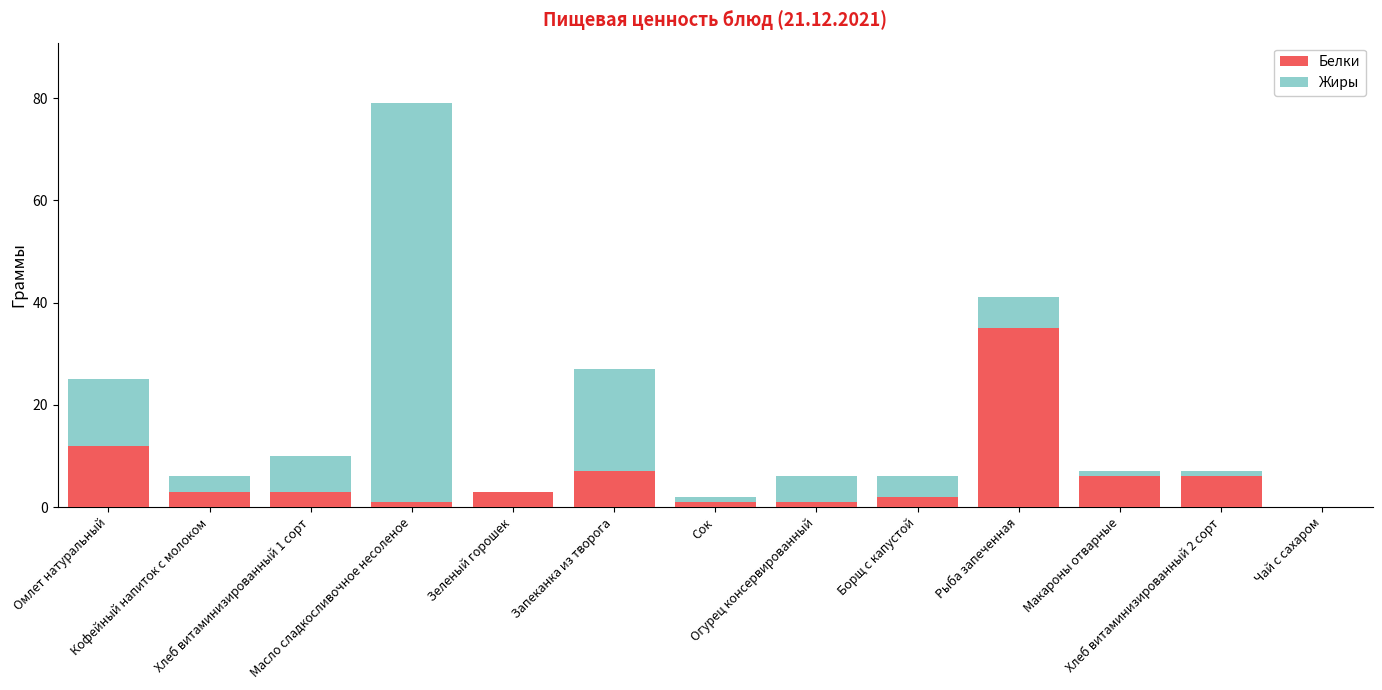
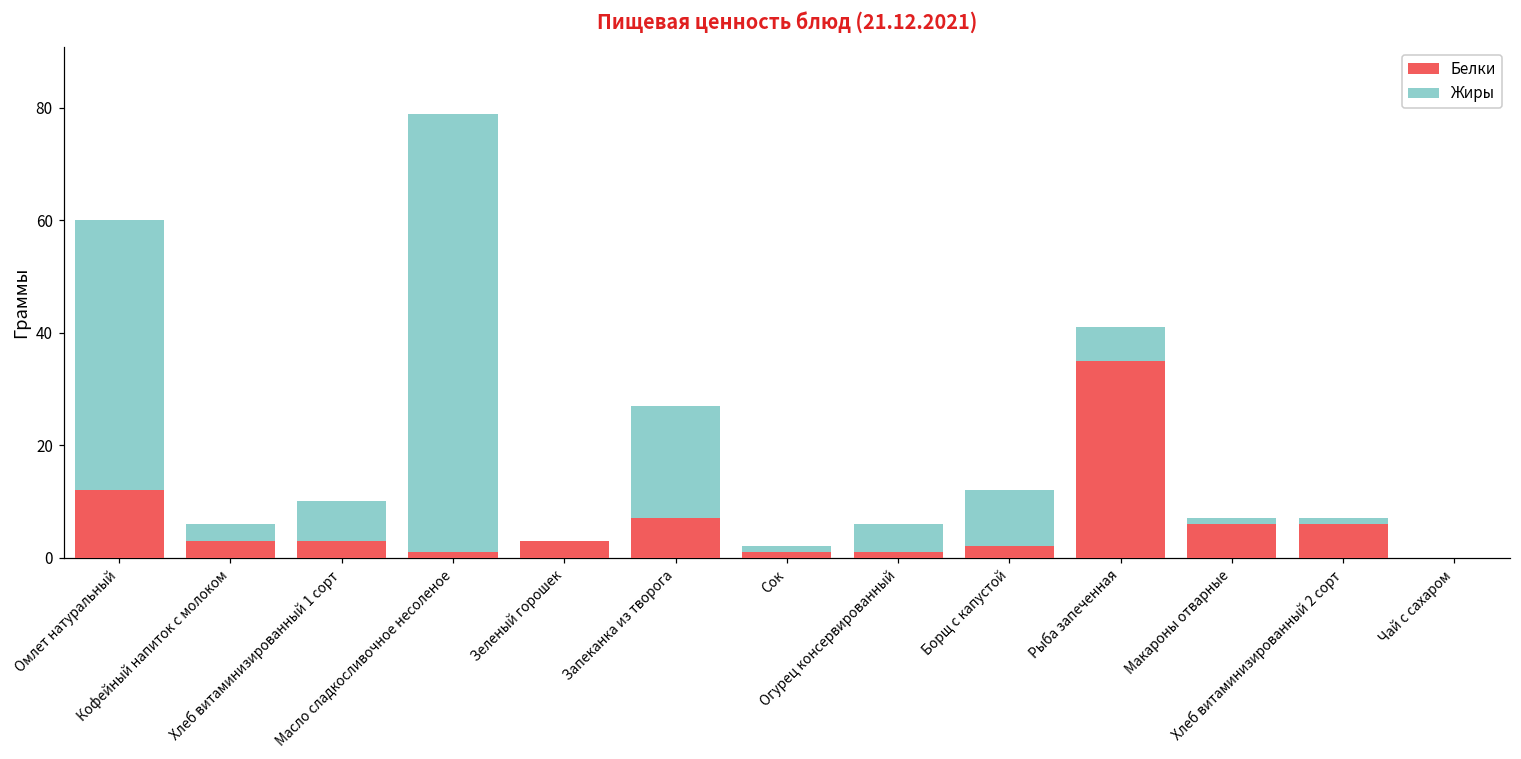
Жиры, Омлет натуральный: 13 -> 48
Жиры, Борщ с капустой: 4 -> 10
